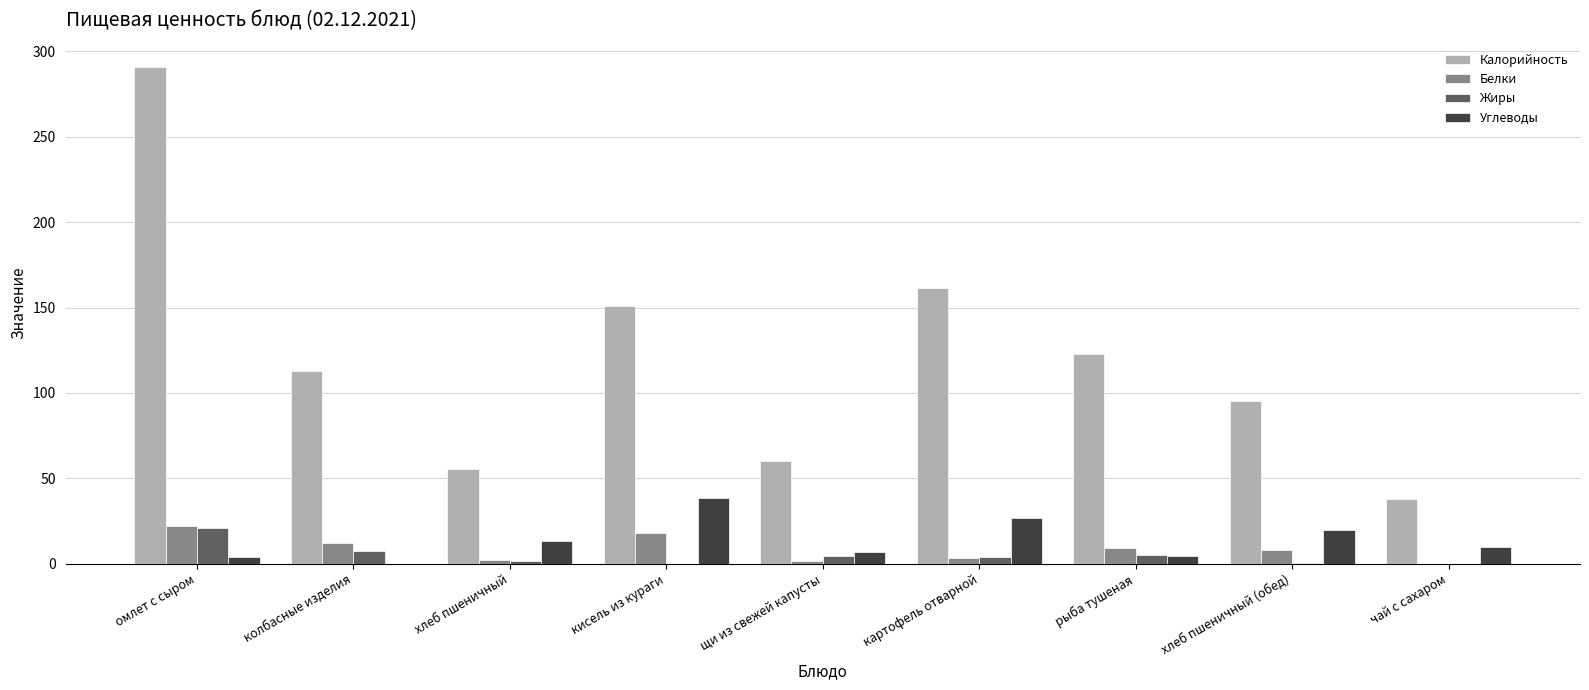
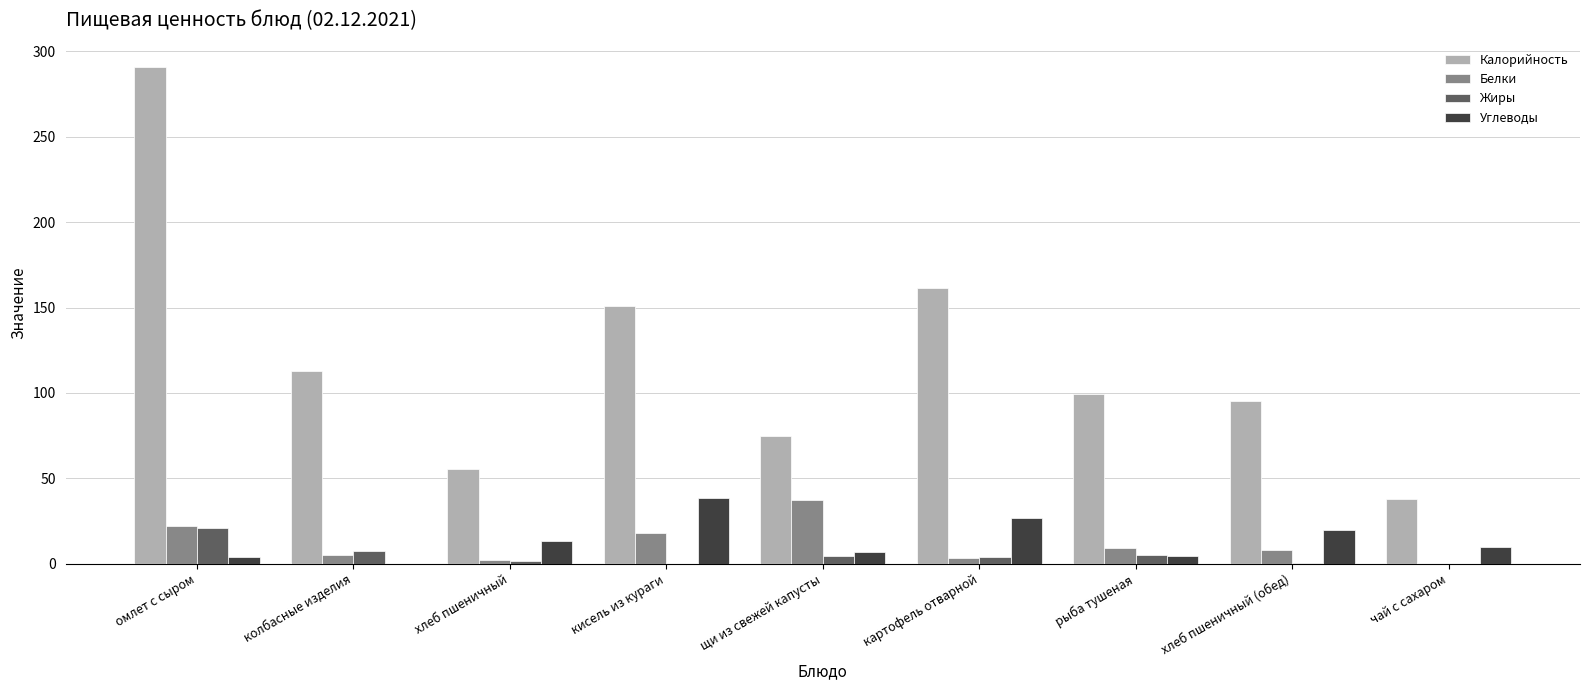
Белки, колбасные изделия: 12 -> 5
Калорийность, щи из свежей капусты: 60 -> 75
Белки, щи из свежей капусты: 1 -> 38
Калорийность, рыба тушеная: 123 -> 99
